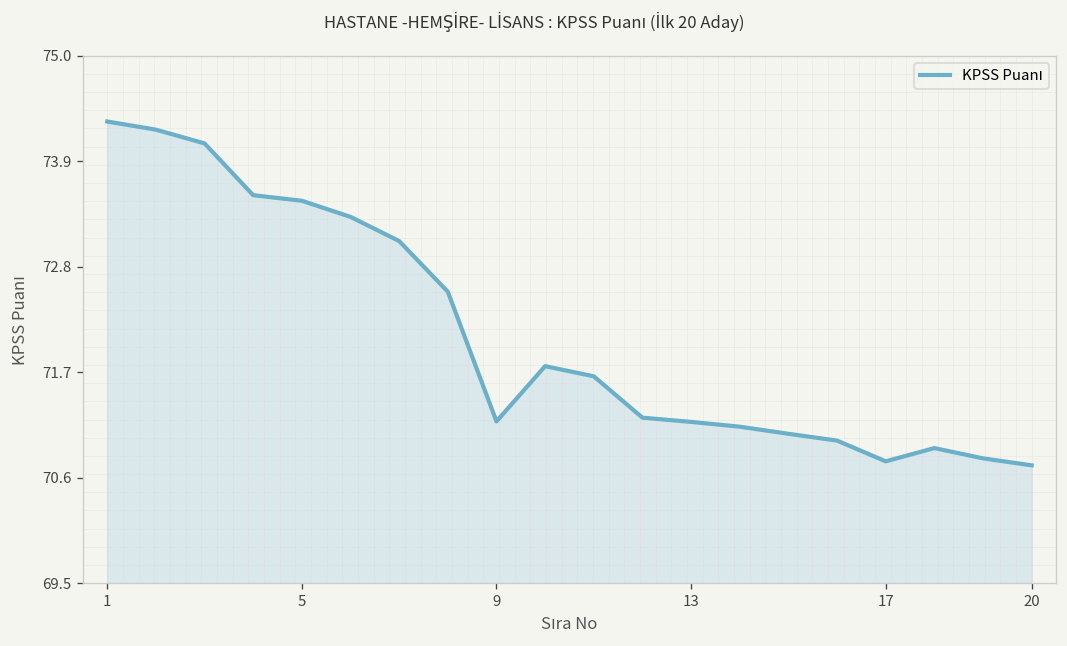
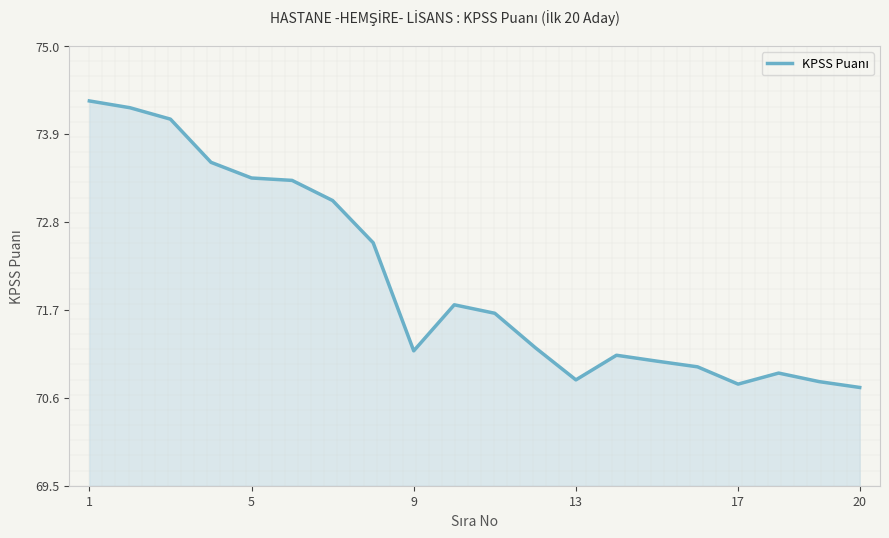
5: 73.5 -> 73.3
13: 71.2 -> 70.8
